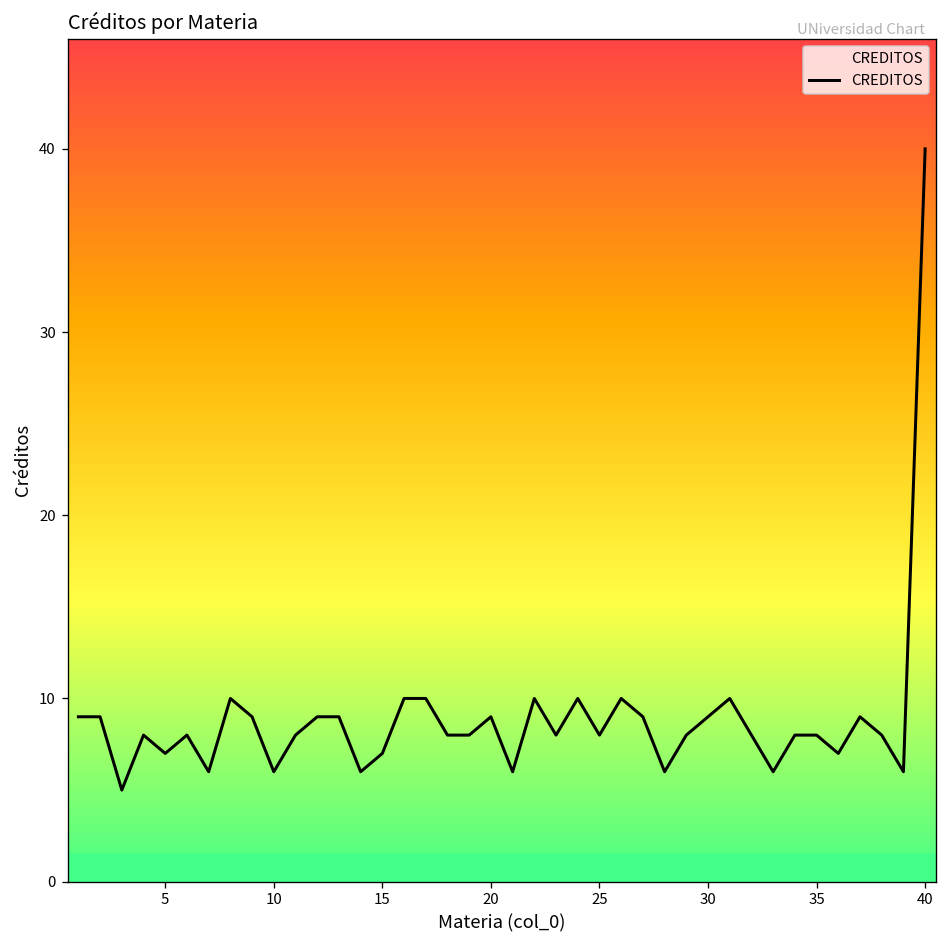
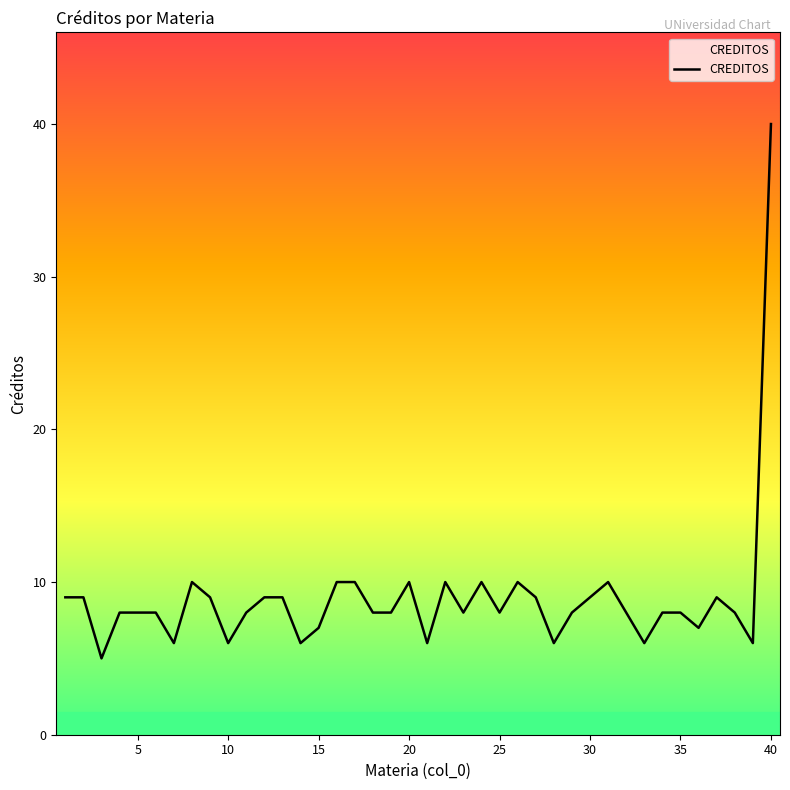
5: 7 -> 8
20: 9 -> 10
